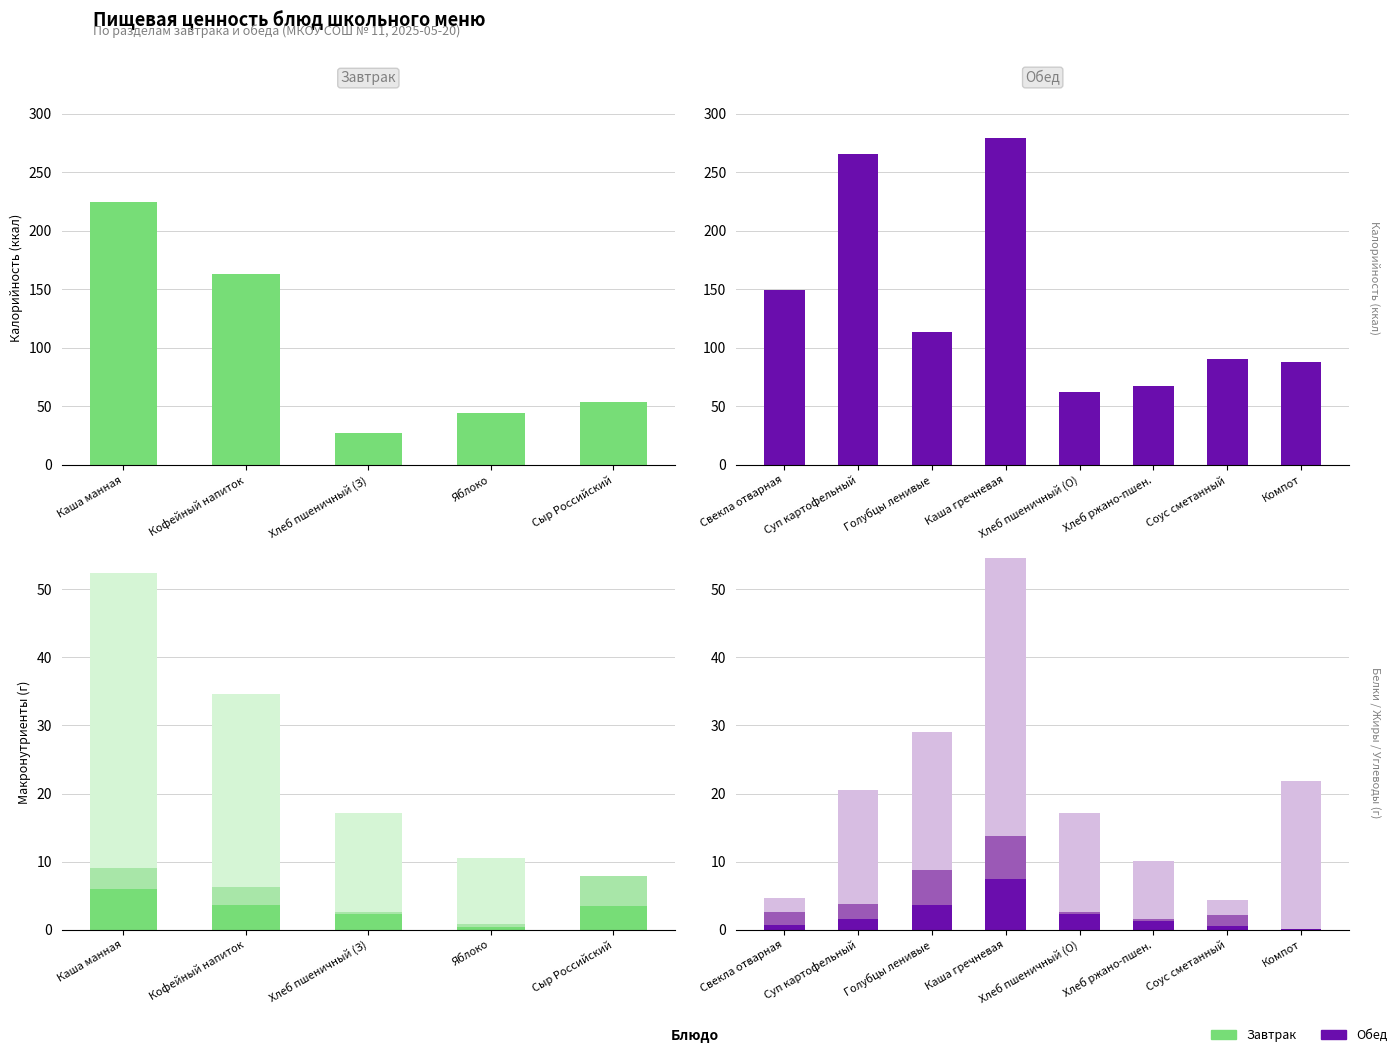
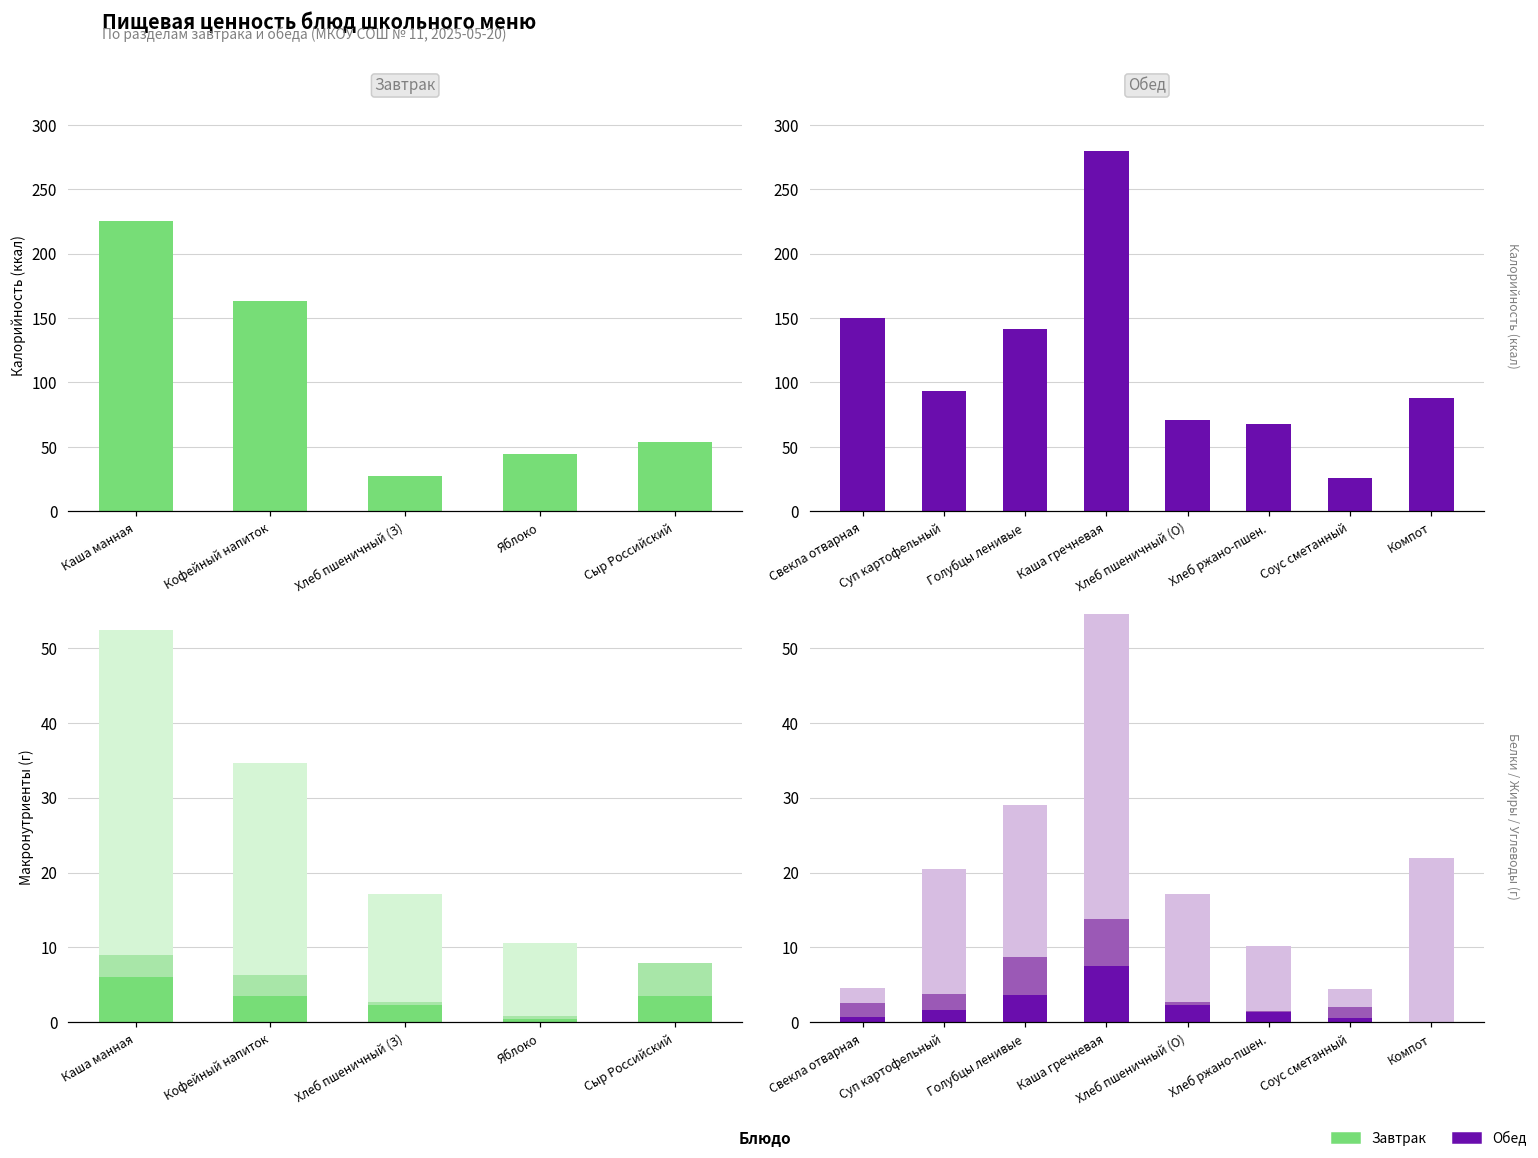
Обед, Суп картофельный: 266 -> 93
Обед, Голубцы ленивые: 113 -> 142
Обед, Хлеб пшеничный (О): 62 -> 71
Обед, Соус сметанный: 90 -> 26
